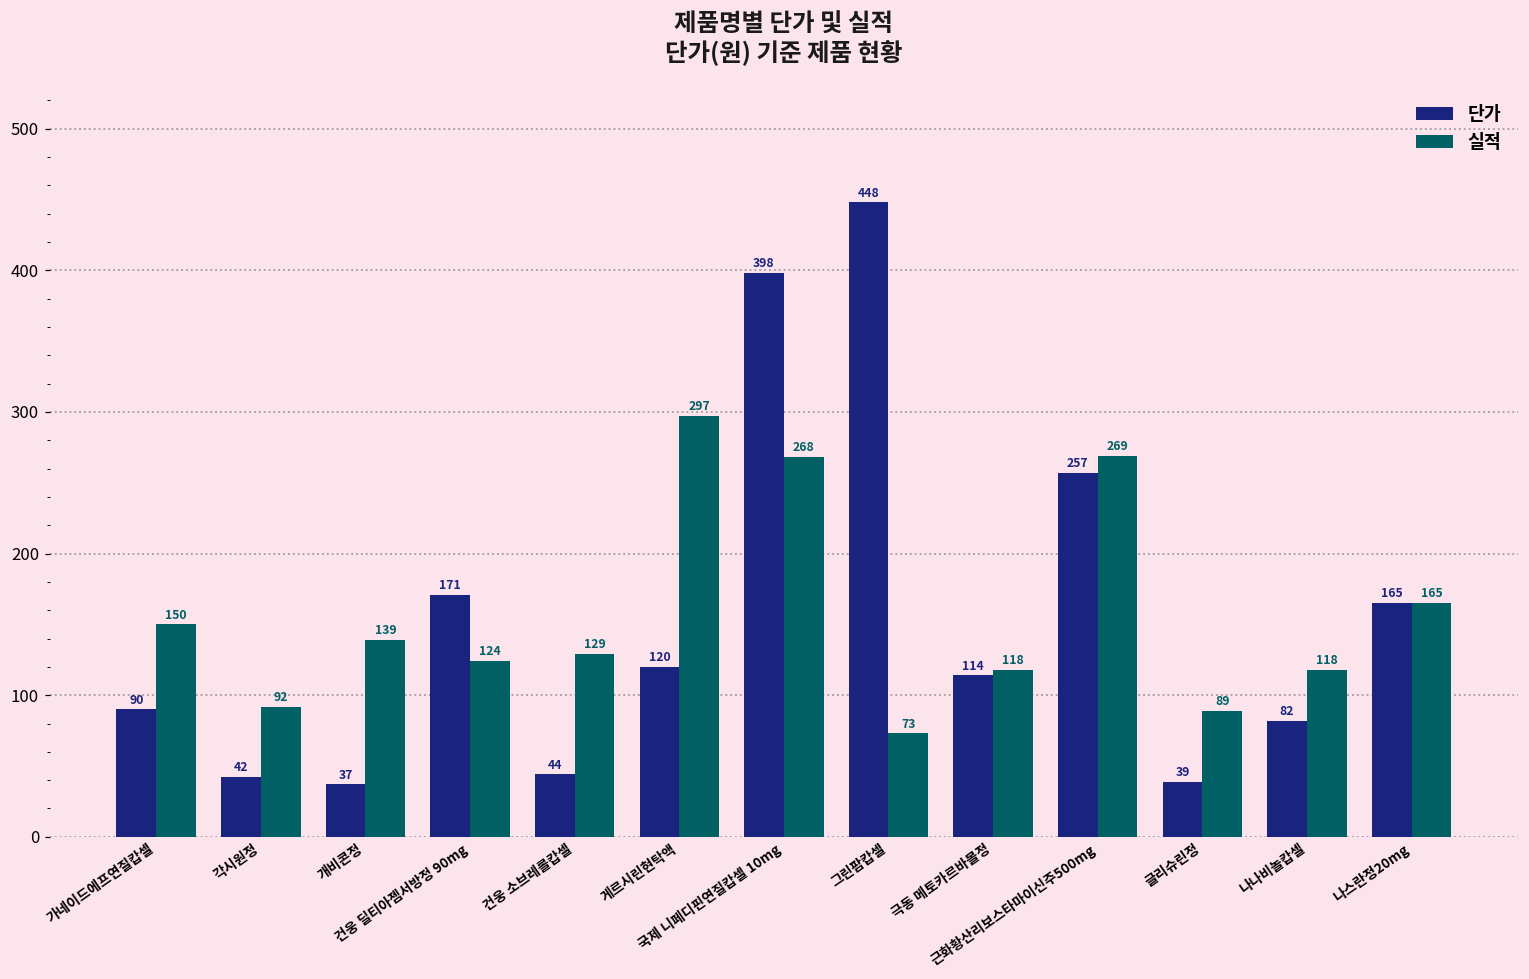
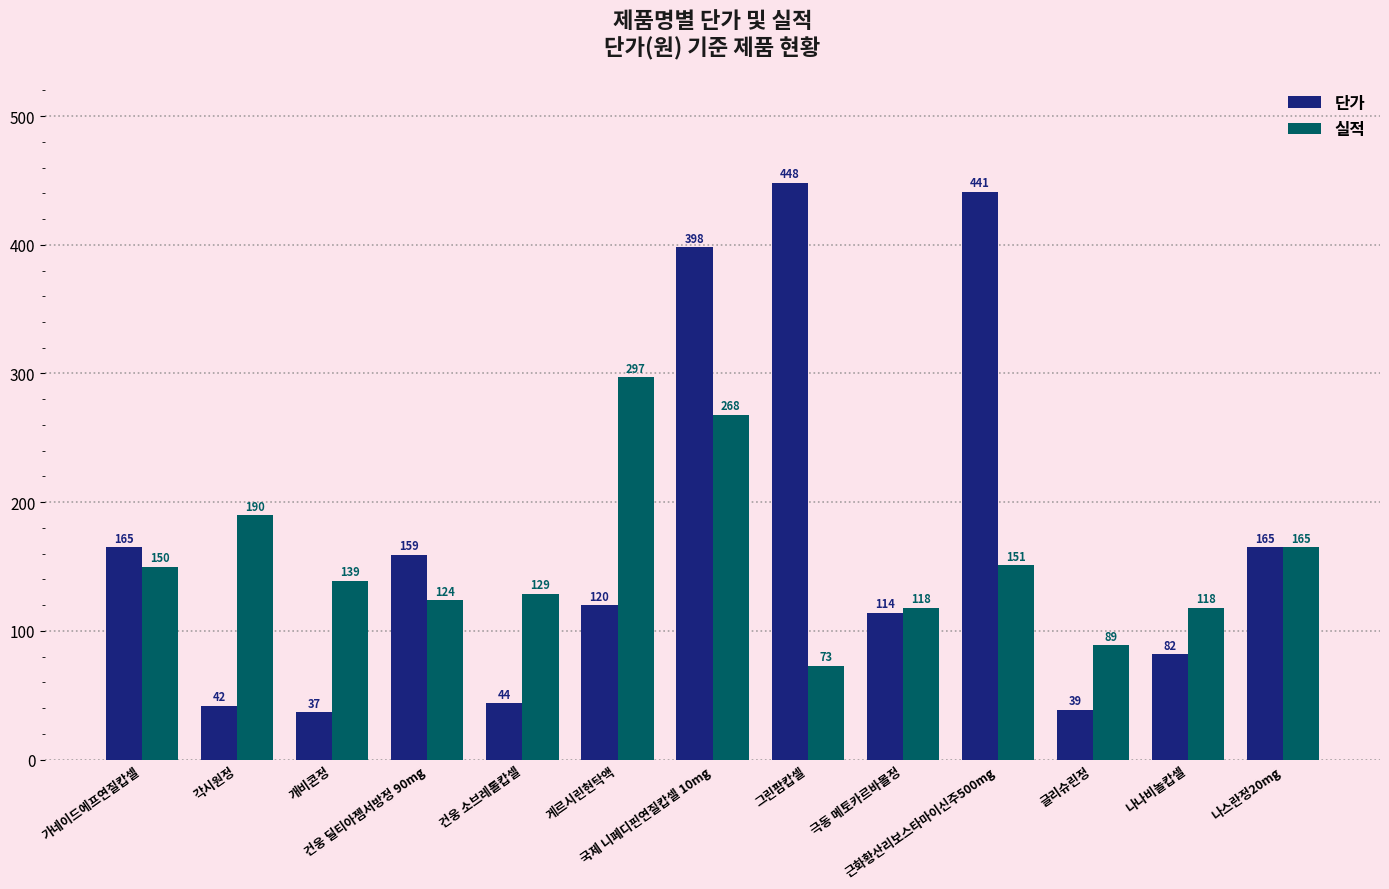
단가, 가네이드에프연질캅셀: 90 -> 165
실적, 각시원정: 92 -> 190
단가, 건웅 딜티아젬서방정 90mg: 171 -> 159
단가, 근화황산리보스타마이신주500mg: 257 -> 441
실적, 근화황산리보스타마이신주500mg: 269 -> 151
